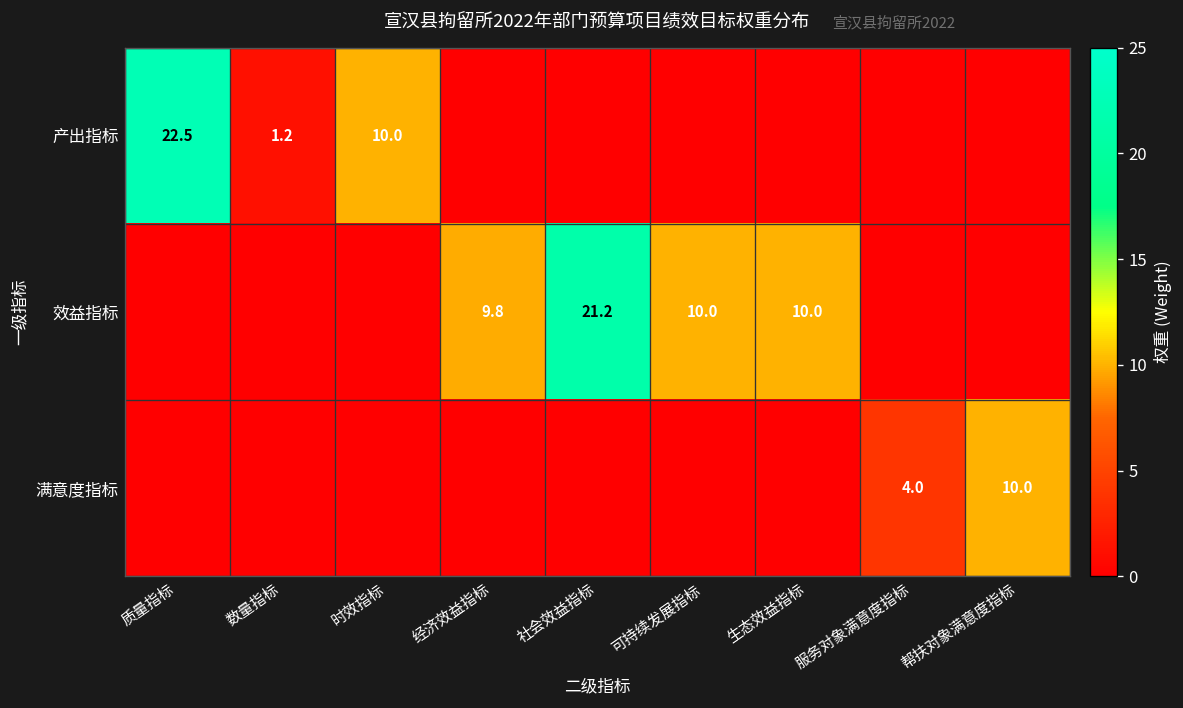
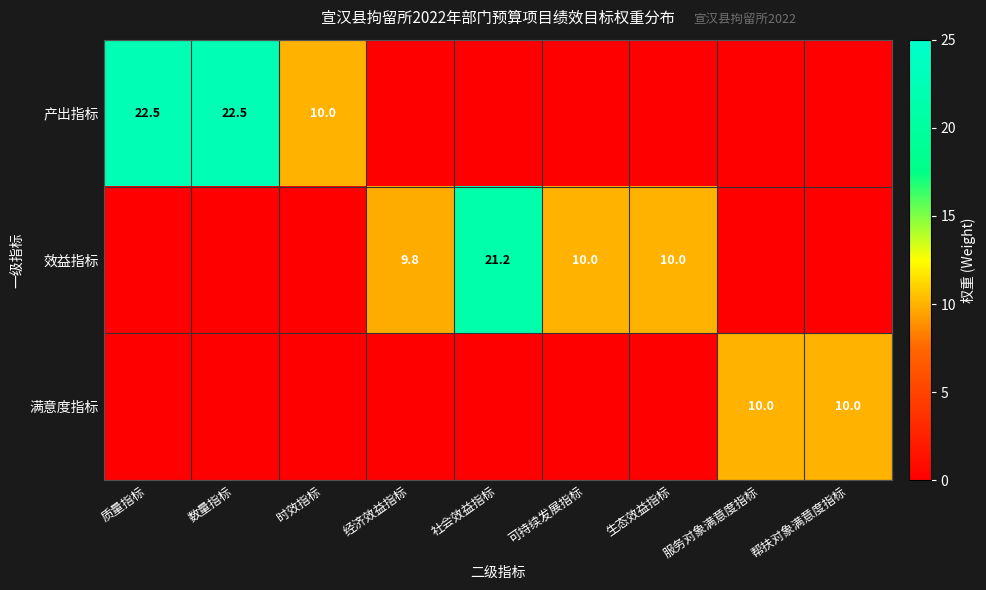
产出指标, 数量指标: 1.2 -> 22.5
满意度指标, 服务对象满意度指标: 4.0 -> 10.0
